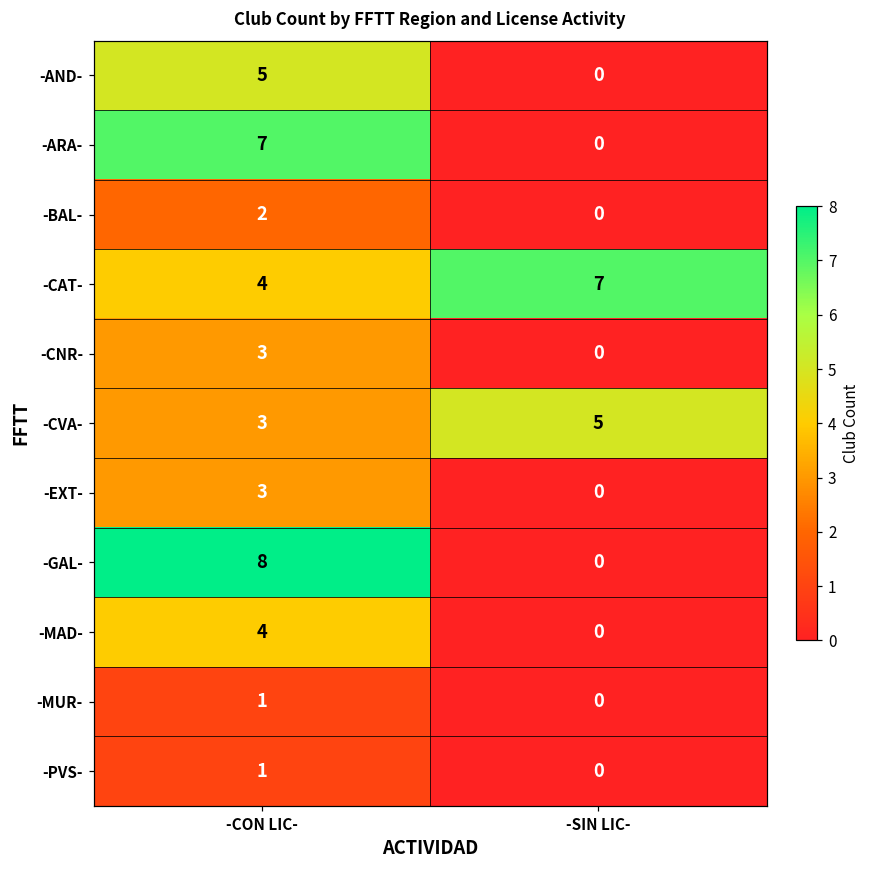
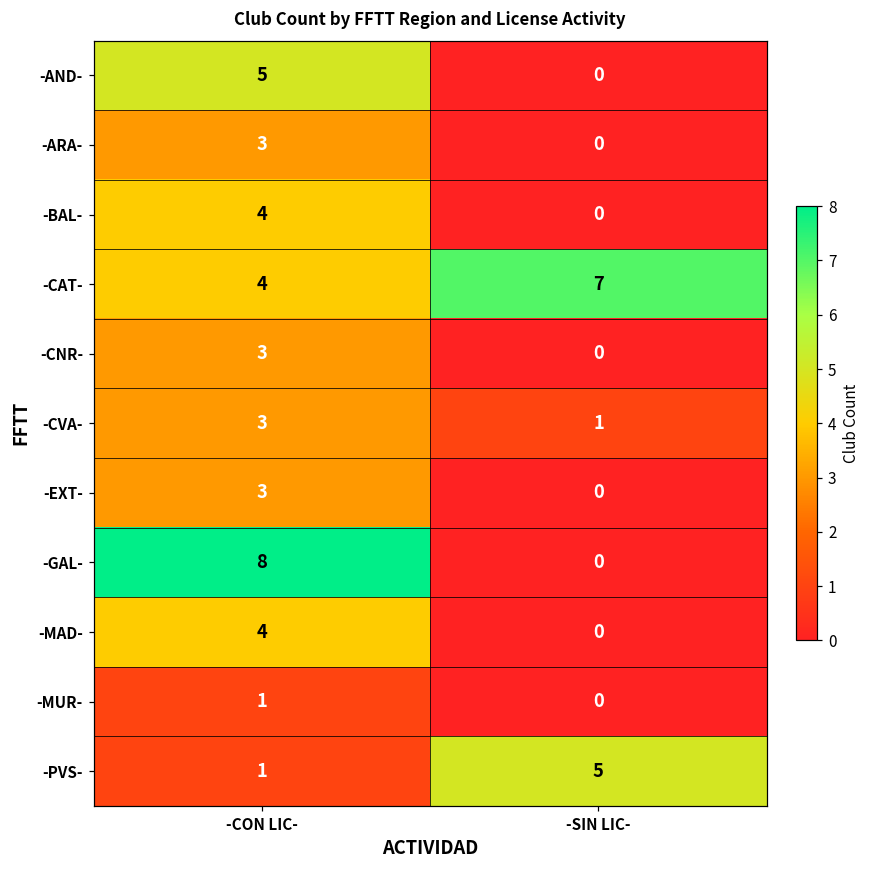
-ARA-, -CON LIC-: 7 -> 3
-BAL-, -CON LIC-: 2 -> 4
-CVA-, -SIN LIC-: 5 -> 1
-PVS-, -SIN LIC-: 0 -> 5
